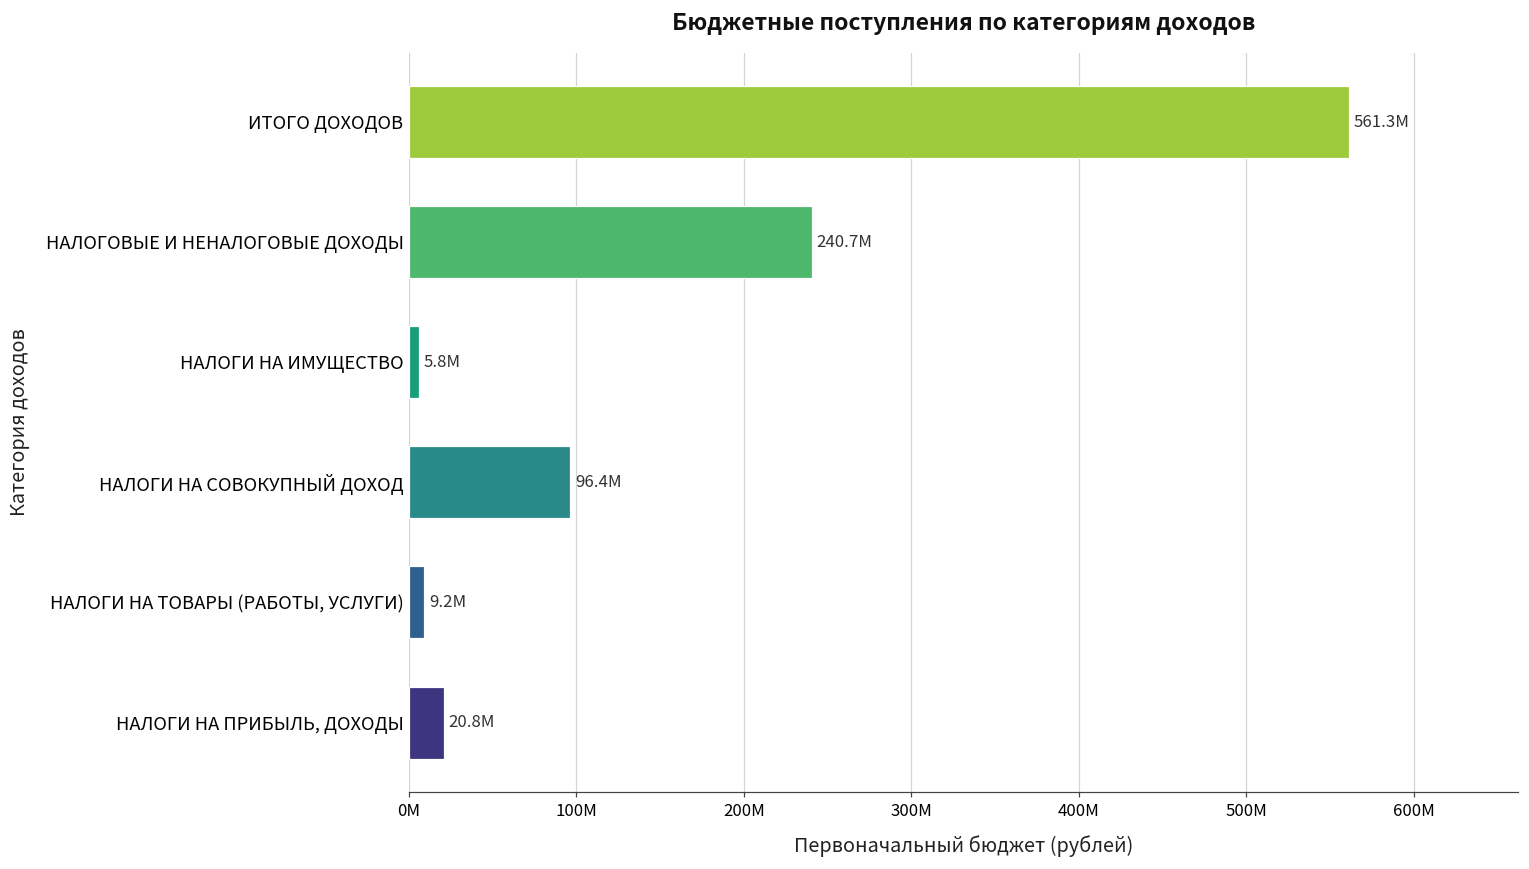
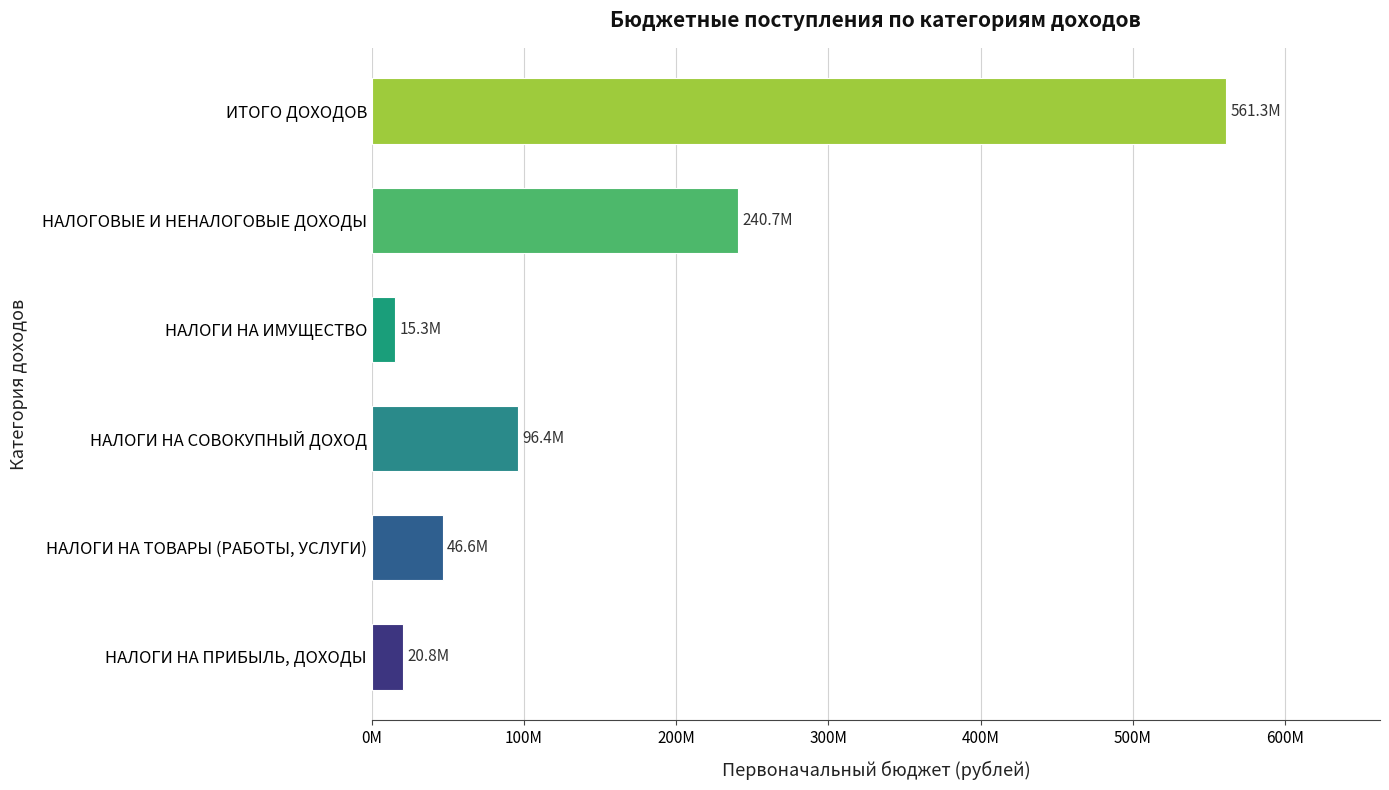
НАЛОГИ НА ИМУЩЕСТВО: 5.8M -> 15.3M
НАЛОГИ НА ТОВАРЫ (РАБОТЫ, УСЛУГИ): 9.2M -> 46.6M
